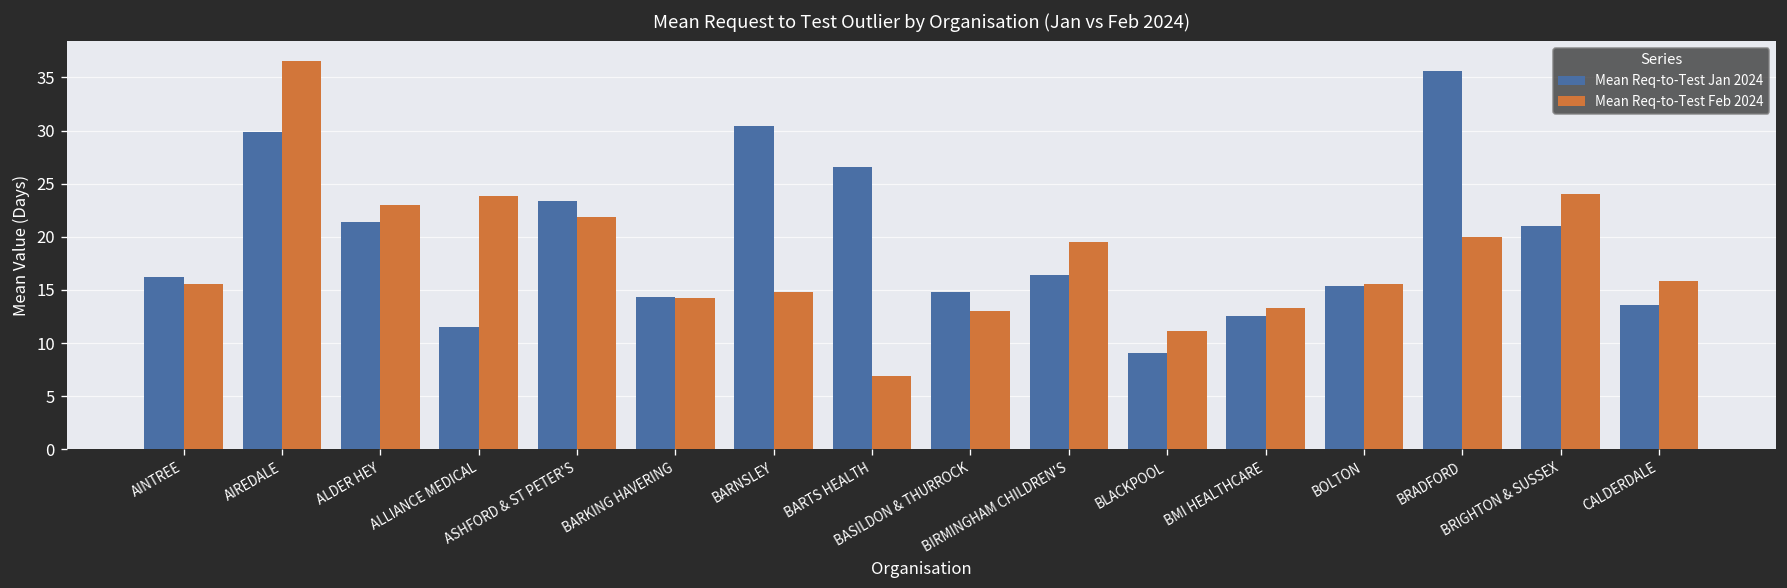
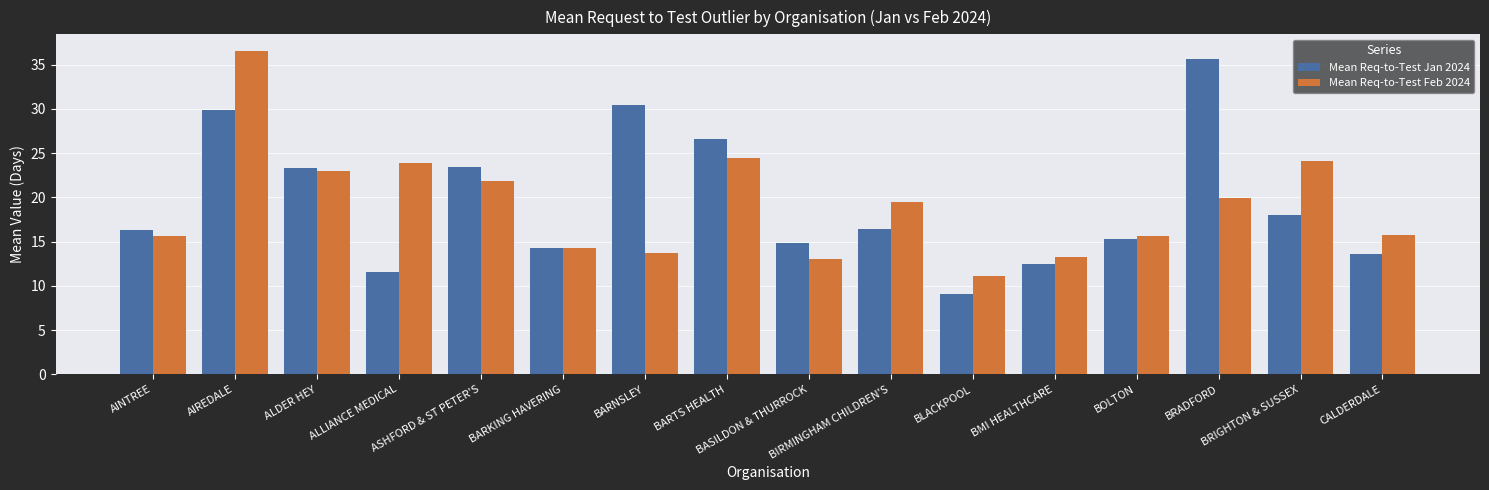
Mean Req-to-Test Jan 2024, ALDER HEY: 21 -> 23
Mean Req-to-Test Feb 2024, BARNSLEY: 15 -> 14
Mean Req-to-Test Feb 2024, BARTS HEALTH: 7 -> 24
Mean Req-to-Test Jan 2024, BRIGHTON & SUSSEX: 21 -> 18
